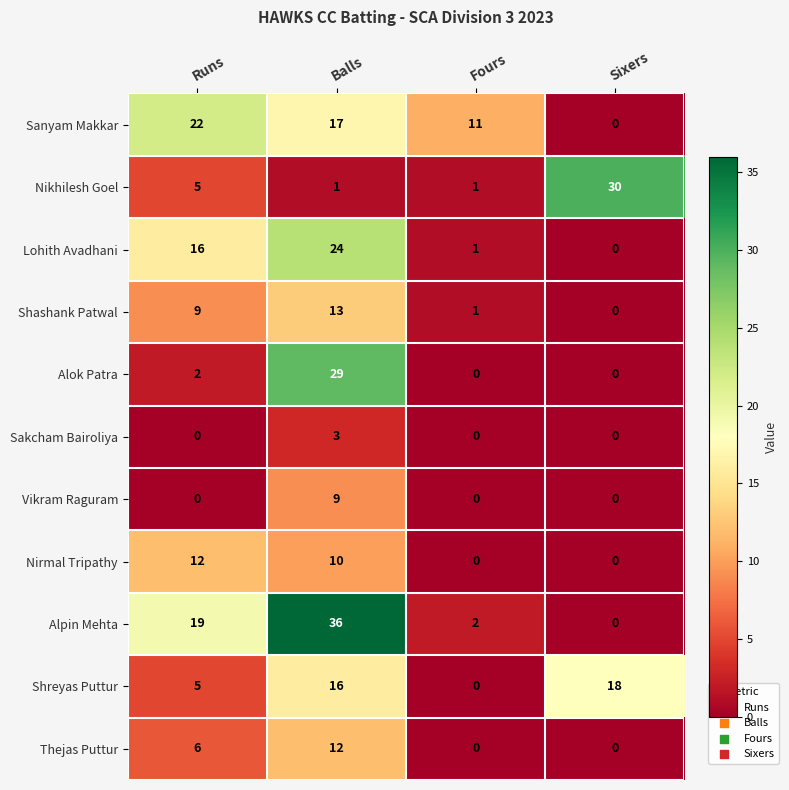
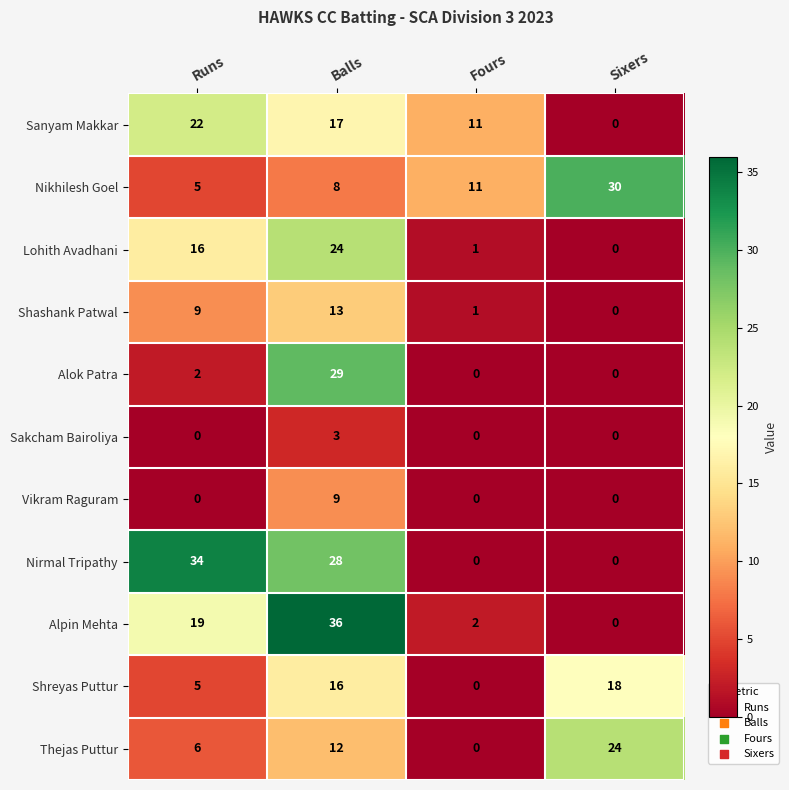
Nikhilesh Goel, Balls: 1 -> 8
Nikhilesh Goel, Fours: 1 -> 11
Nirmal Tripathy, Runs: 12 -> 34
Nirmal Tripathy, Balls: 10 -> 28
Thejas Puttur, Sixers: 0 -> 24
